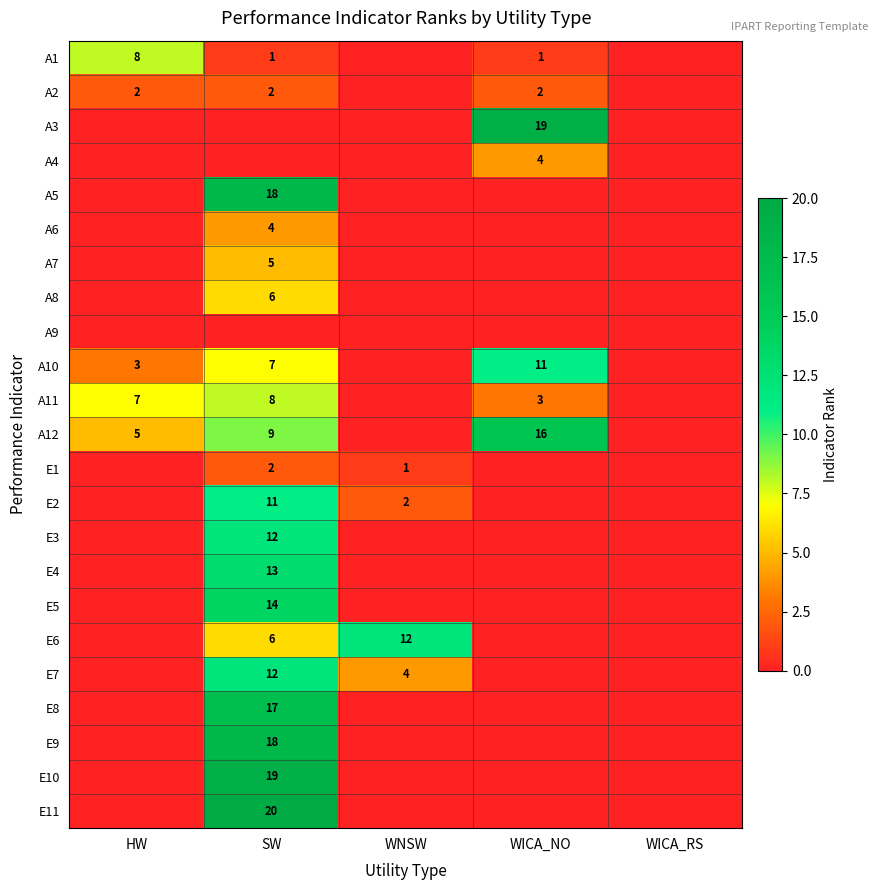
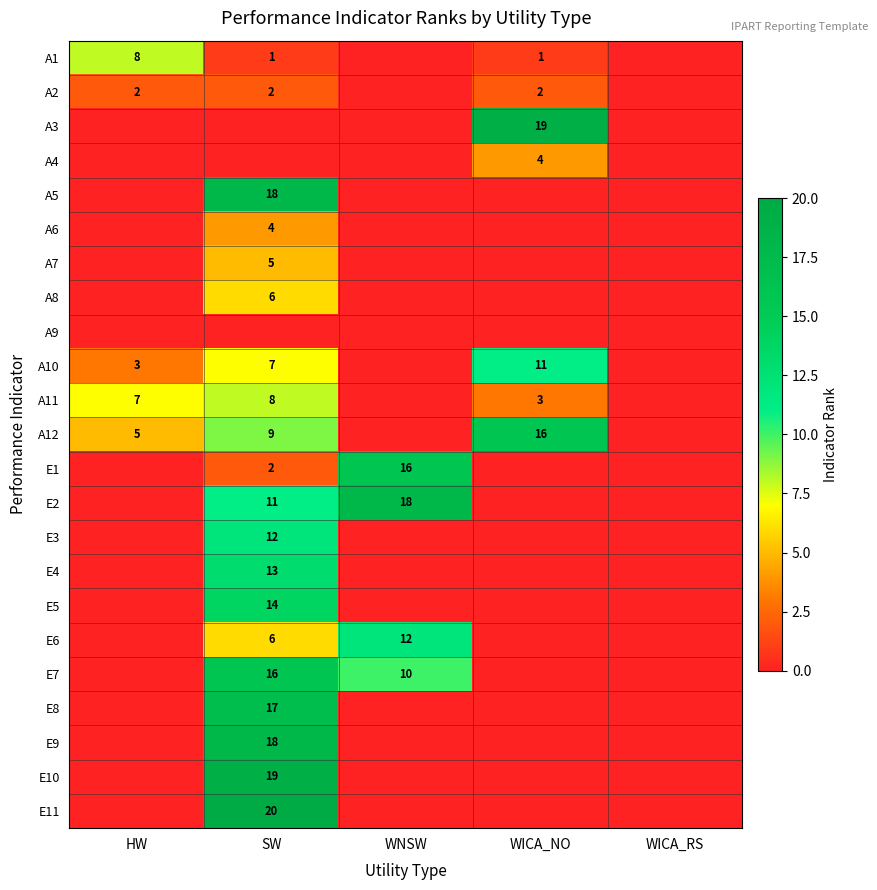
E1, WNSW: 1 -> 16
E2, WNSW: 2 -> 18
E7, SW: 12 -> 16
E7, WNSW: 4 -> 10
